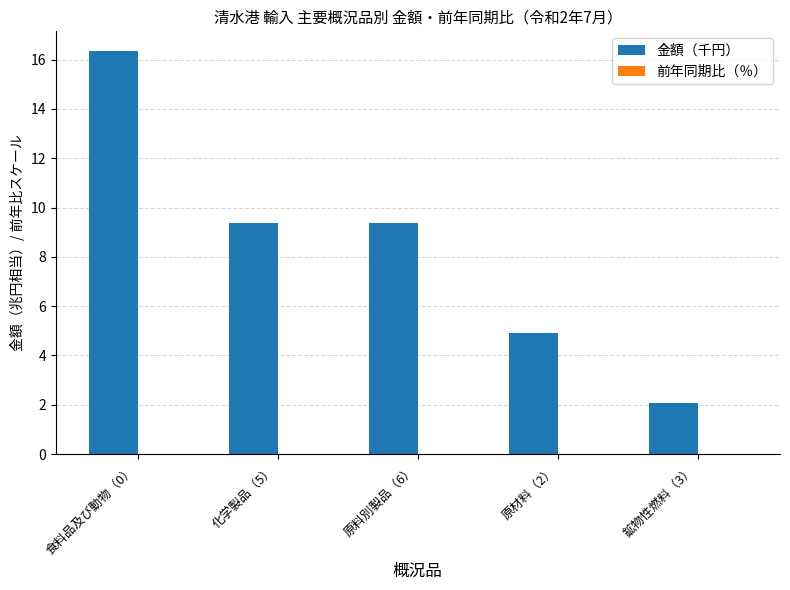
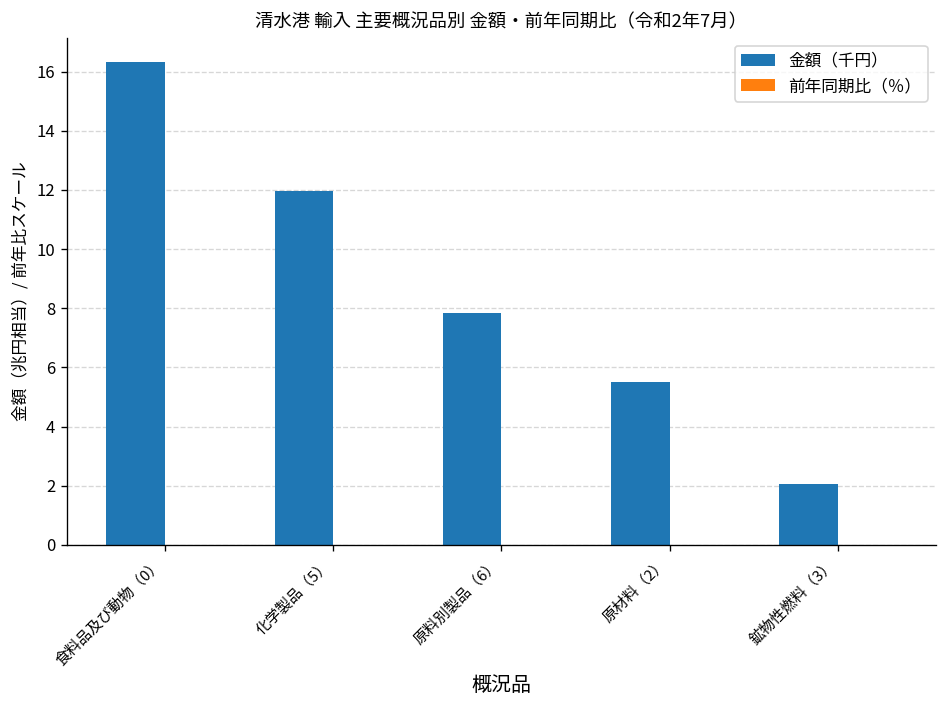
金額（千円）, 化学製品（5）: 9.4 -> 12.0
金額（千円）, 原料別製品（6）: 9.4 -> 7.8
金額（千円）, 原材料（2）: 4.9 -> 5.5
